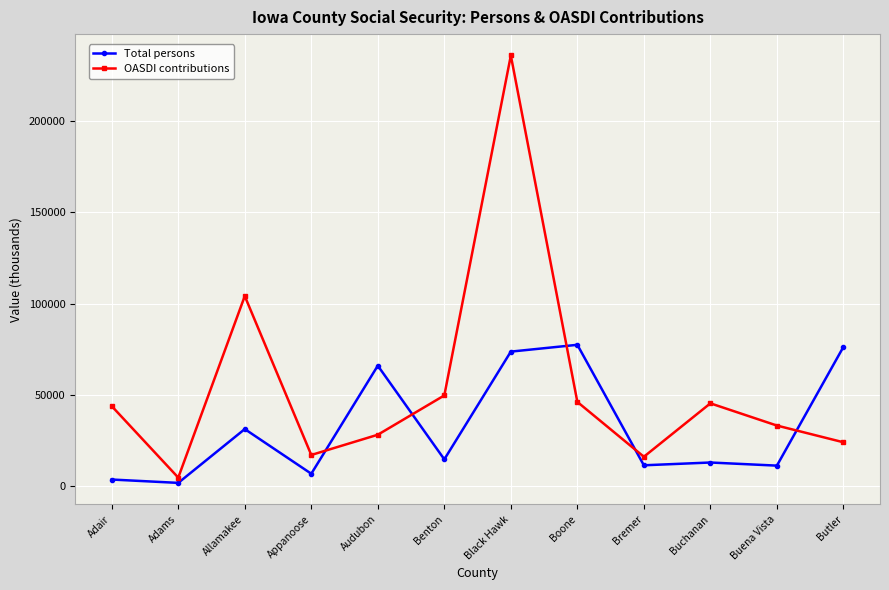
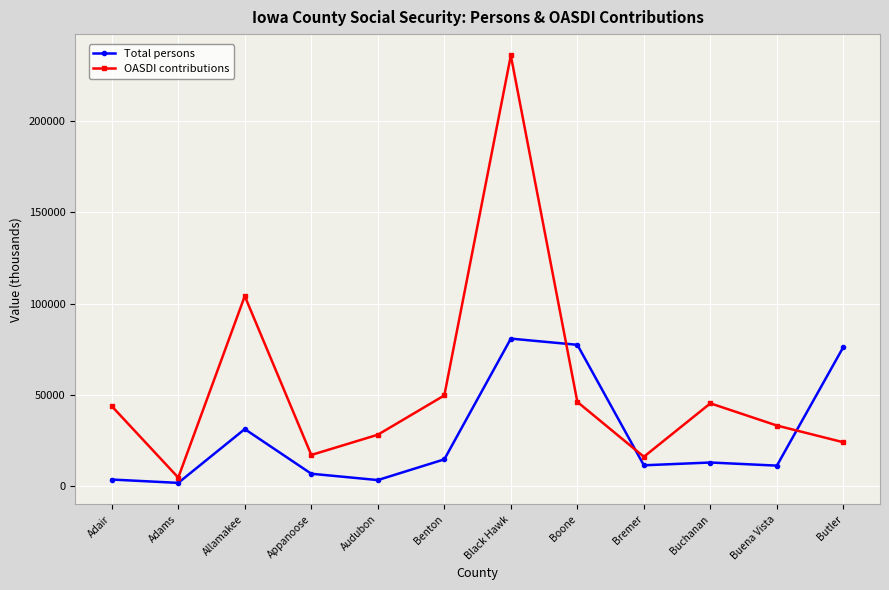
Total persons, Audubon: 66000 -> 3000
Total persons, Black Hawk: 74000 -> 81000
